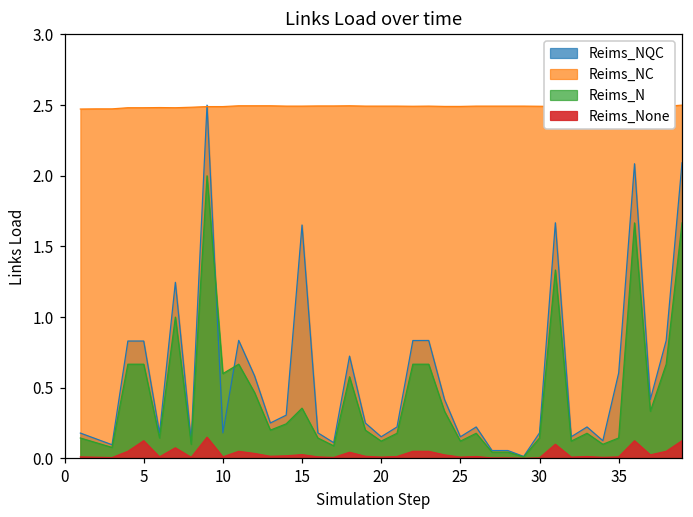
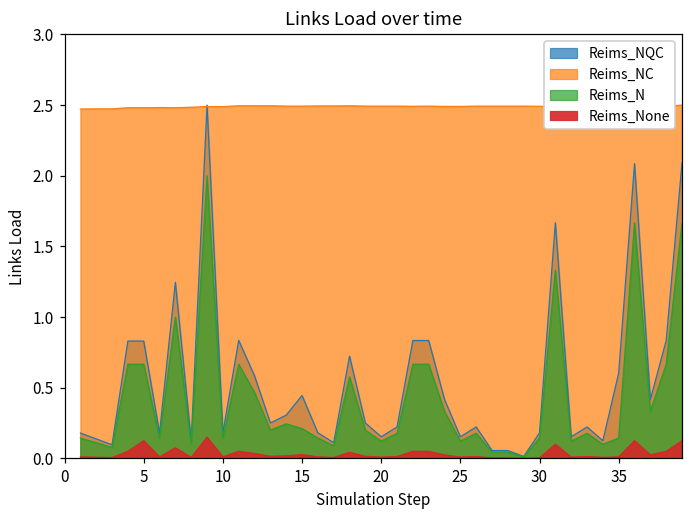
Reims_N, 10: 0.60 -> 0.14
Reims_NQC, 15: 1.65 -> 0.45
Reims_N, 15: 0.36 -> 0.21
